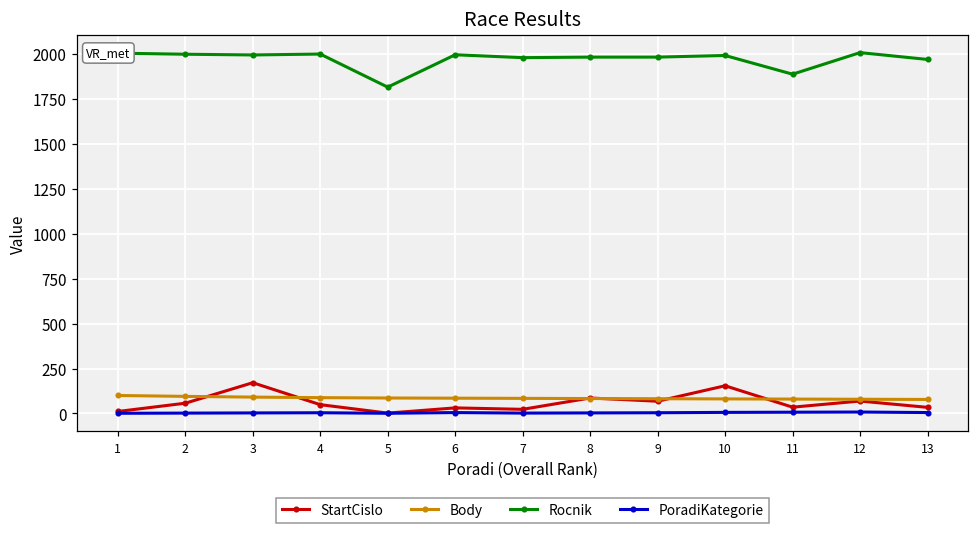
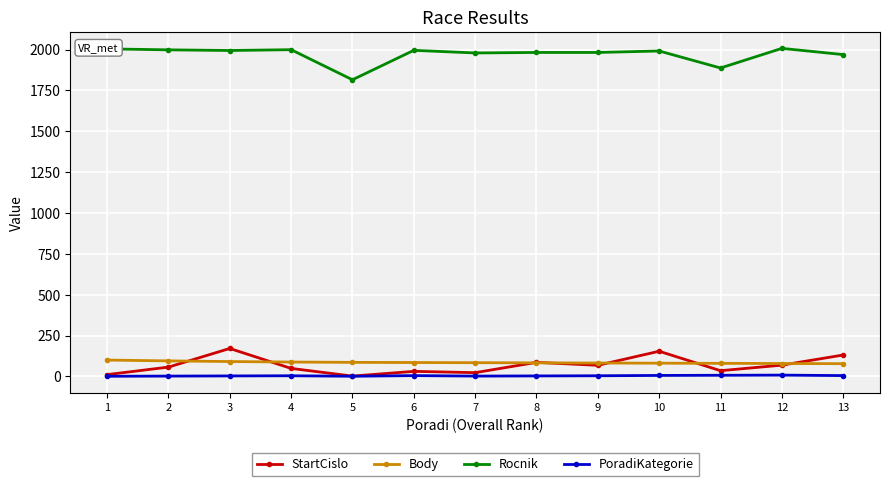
StartCislo, 13: 30 -> 130
